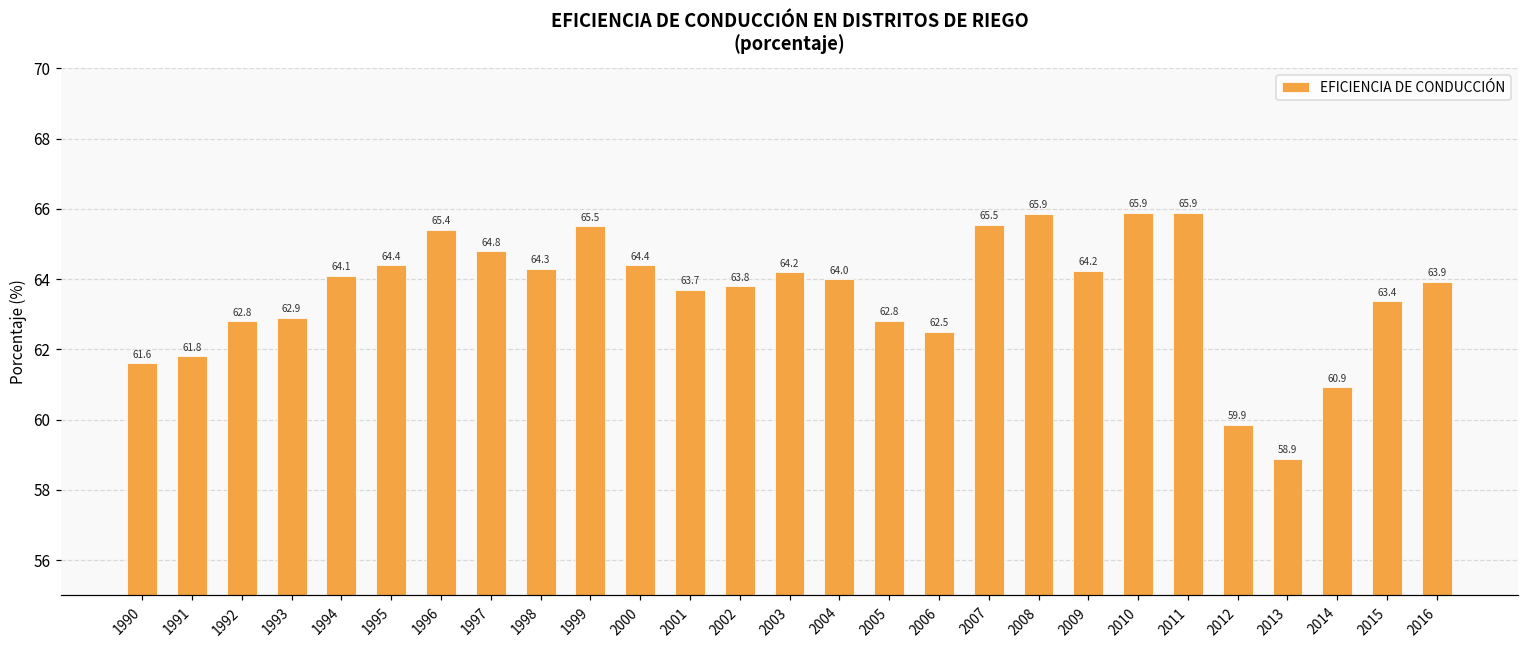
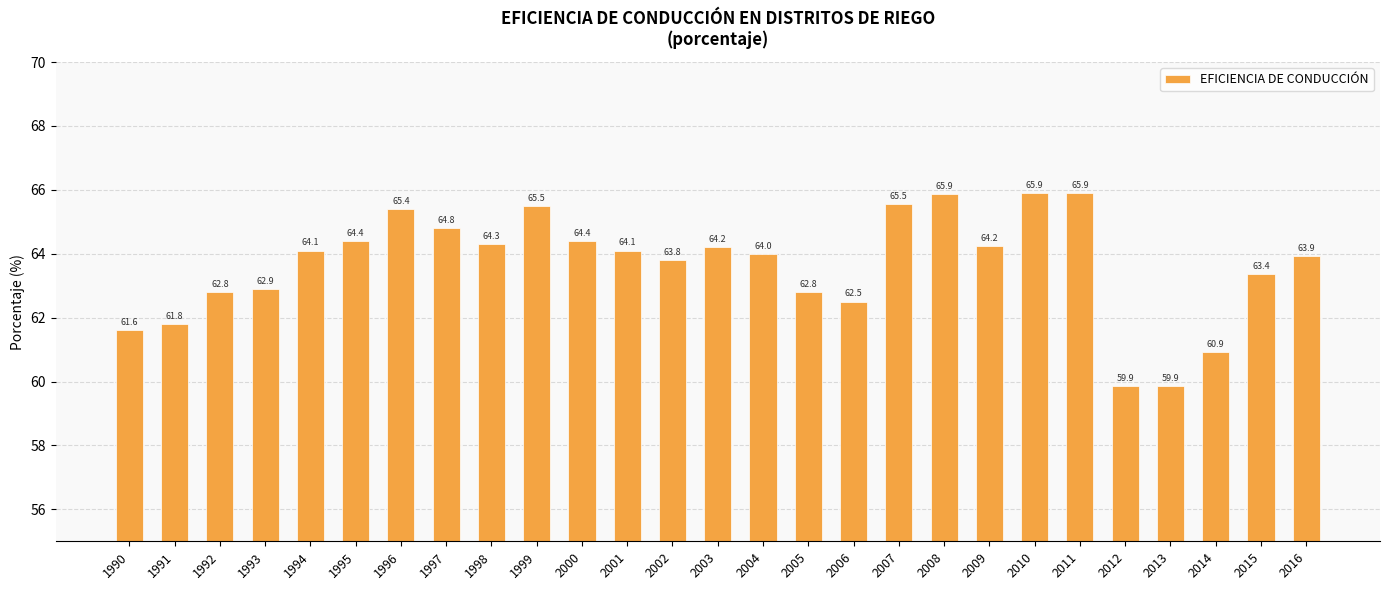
2001: 63.7 -> 64.1
2013: 58.9 -> 59.9
